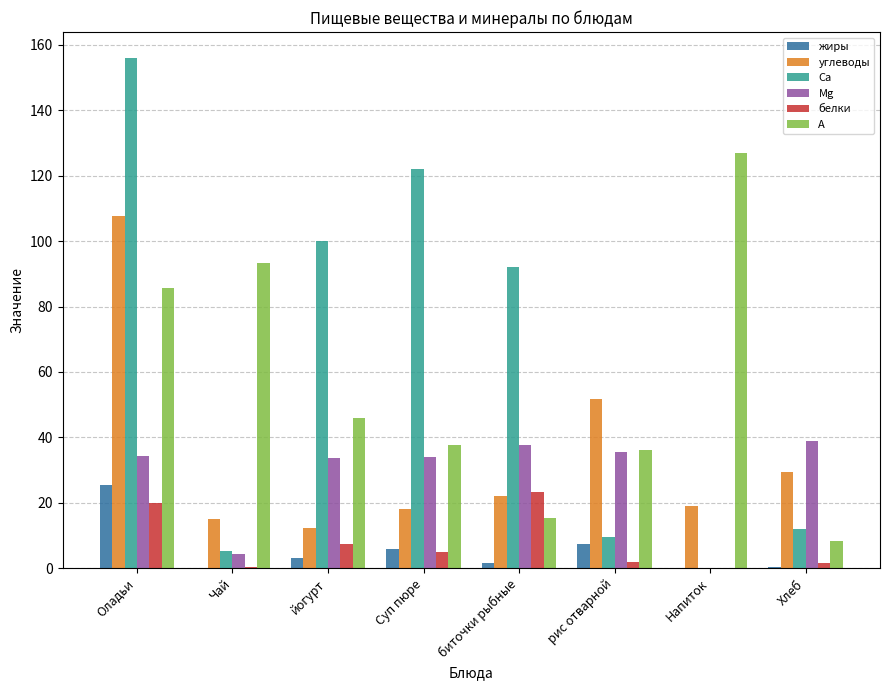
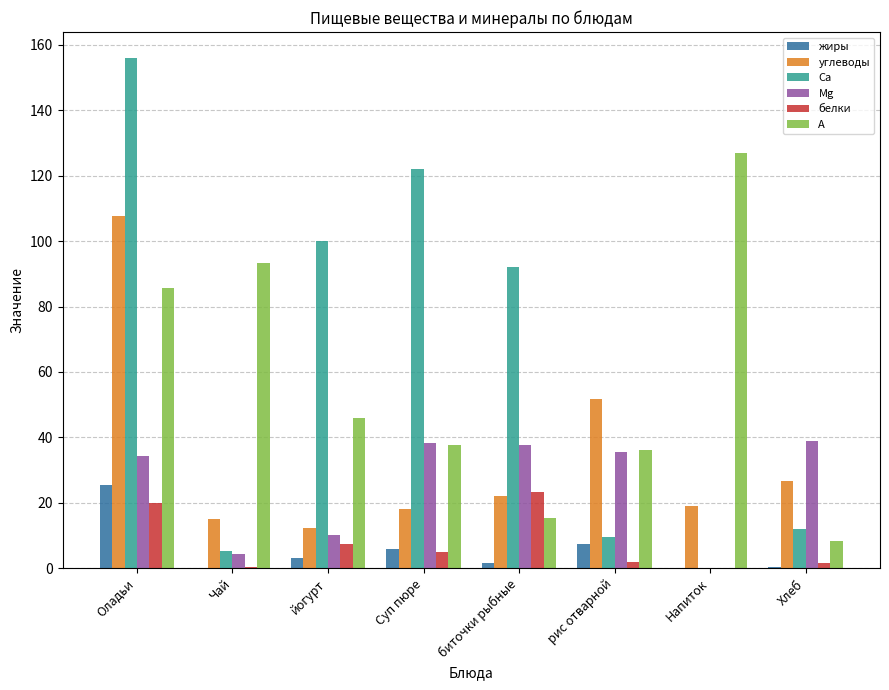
Mg, йогурт: 34 -> 10
Mg, Суп пюре: 34 -> 38
углеводы, Хлеб: 30 -> 27
